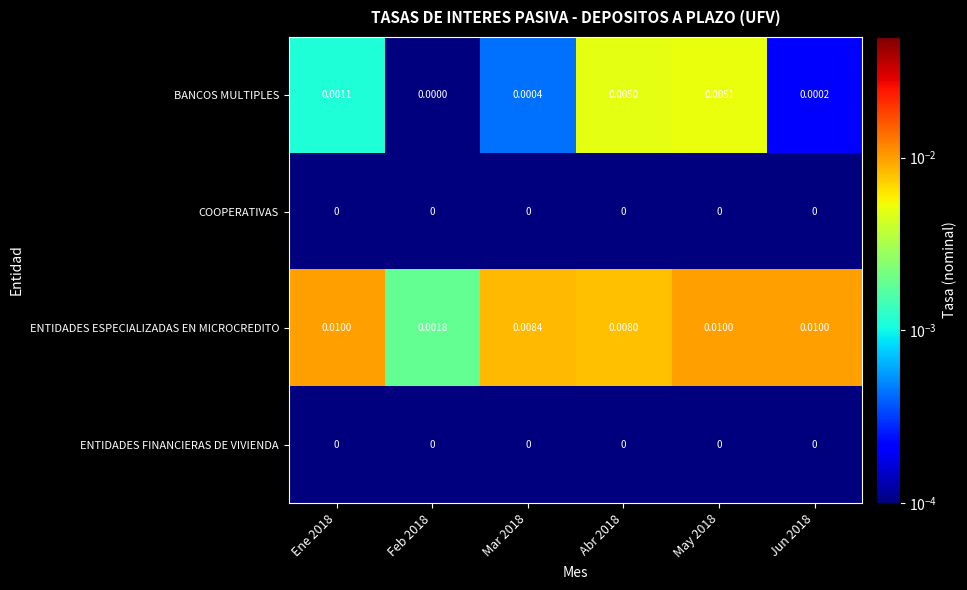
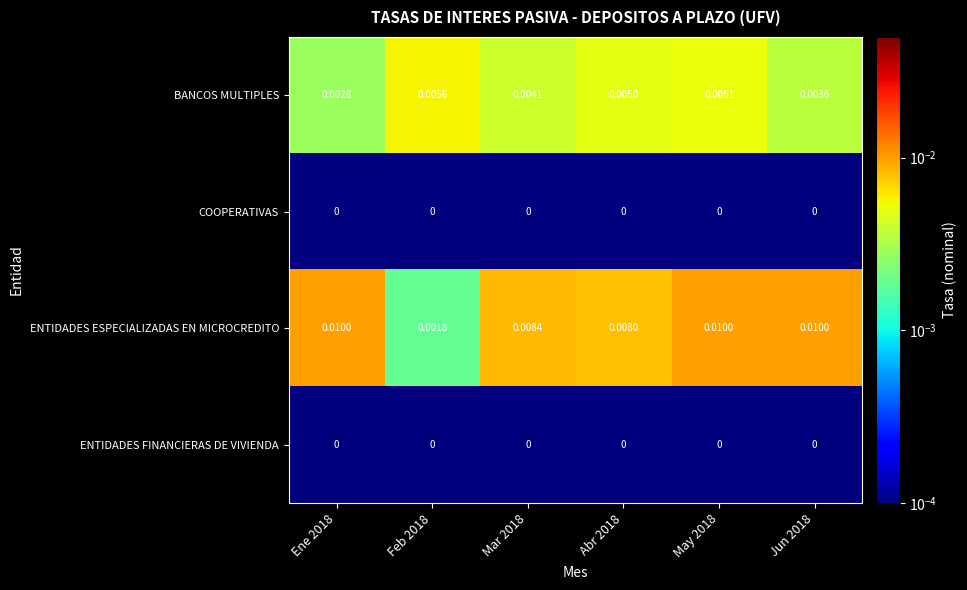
BANCOS MULTIPLES, Ene 2018: 0.0011 -> 0.0028
BANCOS MULTIPLES, Feb 2018: 0.0000 -> 0.0056
BANCOS MULTIPLES, Mar 2018: 0.0004 -> 0.0041
BANCOS MULTIPLES, Jun 2018: 0.0002 -> 0.0036
